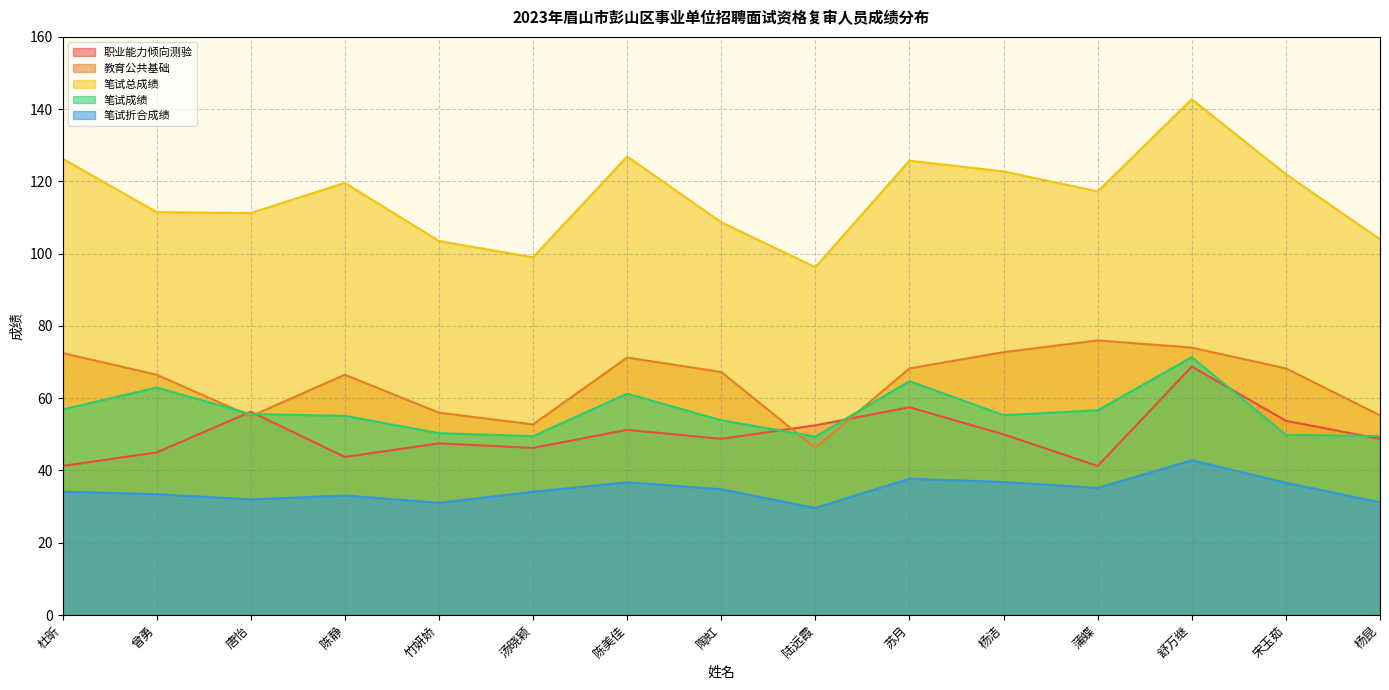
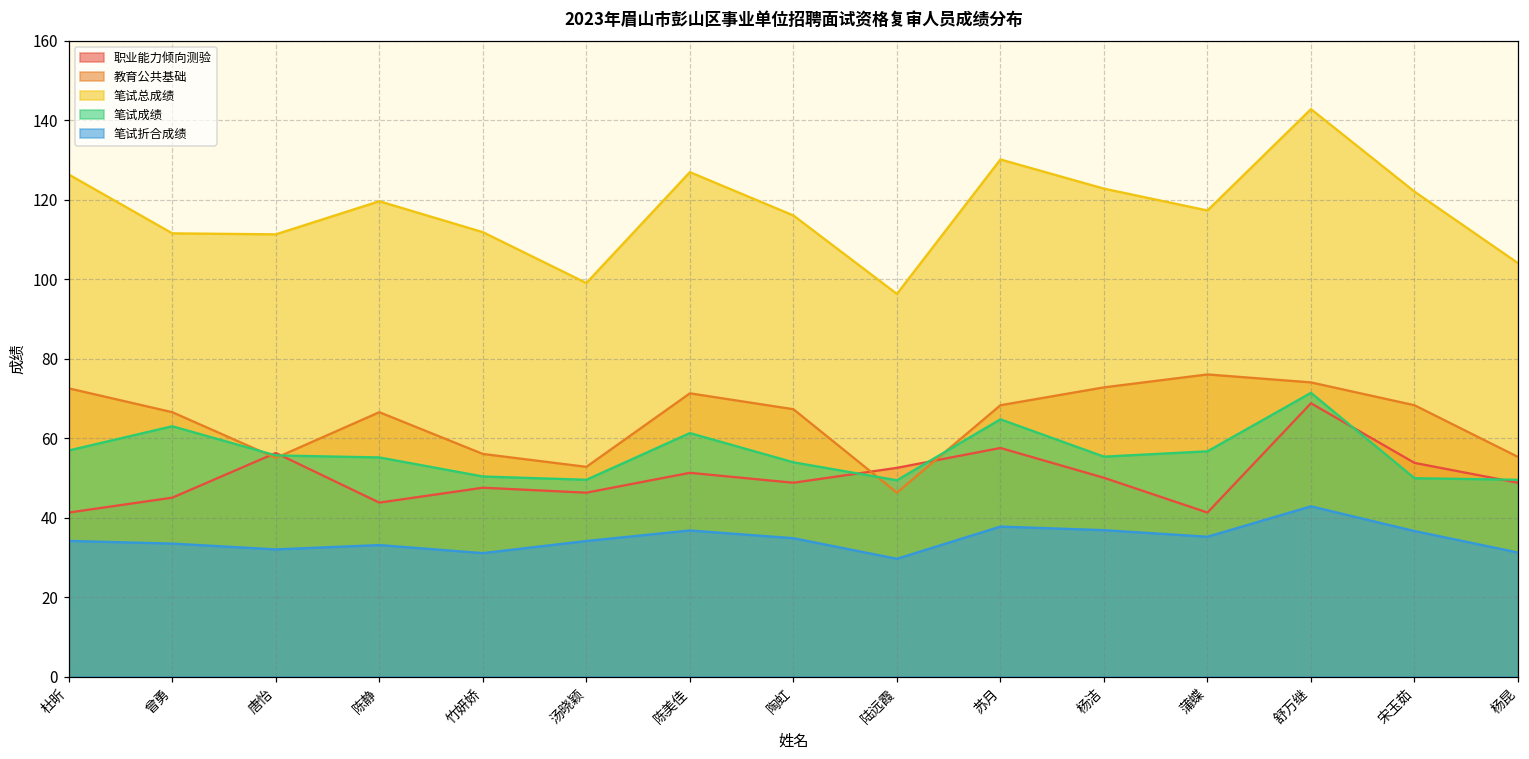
笔试总成绩, 竹妍娇: 104 -> 112
笔试总成绩, 陶虹: 109 -> 116
笔试总成绩, 苏月: 126 -> 130
